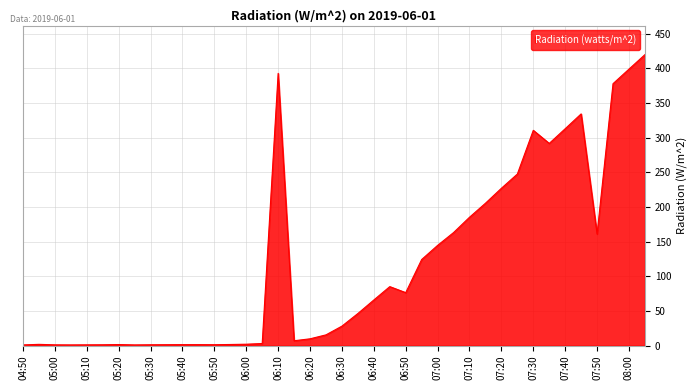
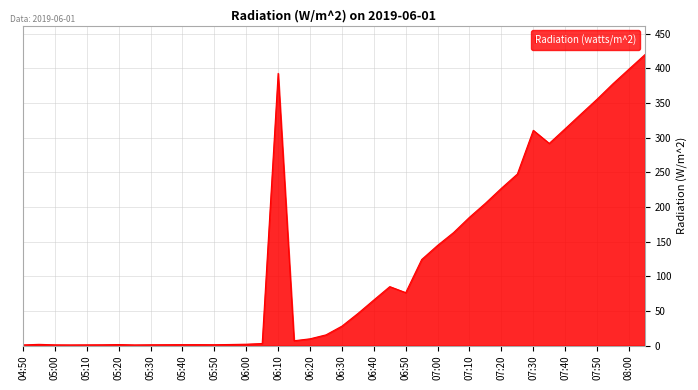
07:50: 160 -> 360
